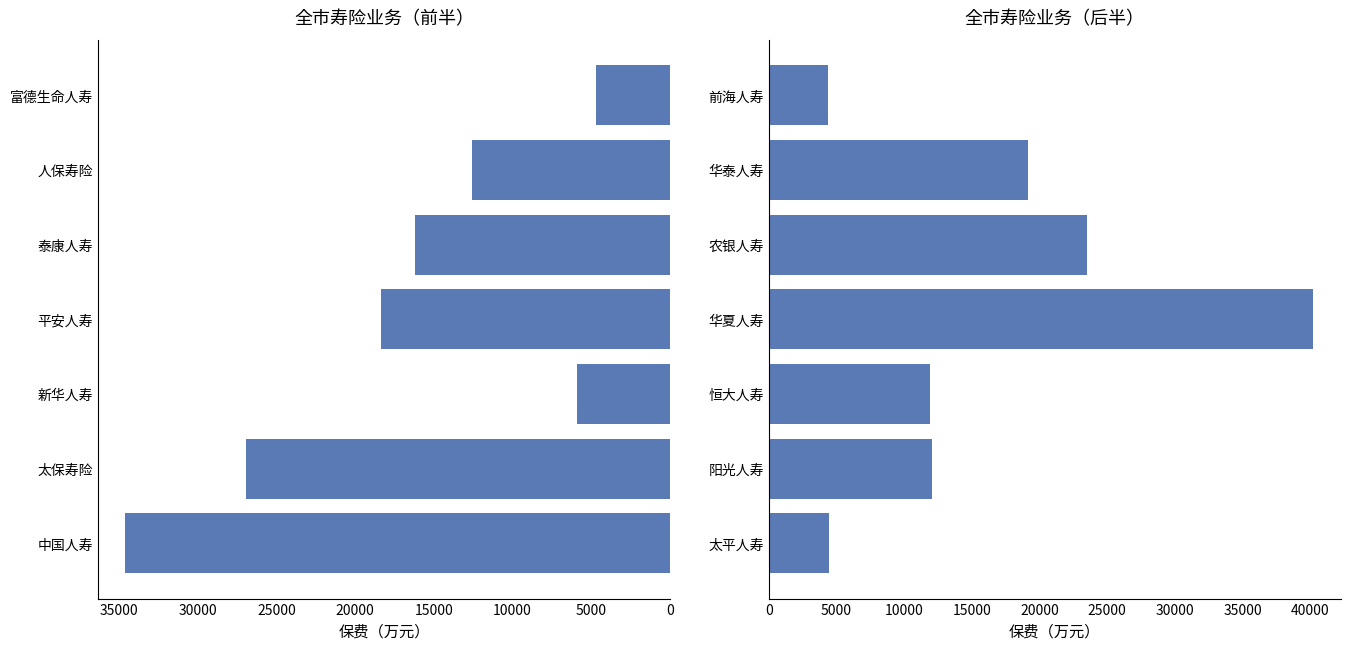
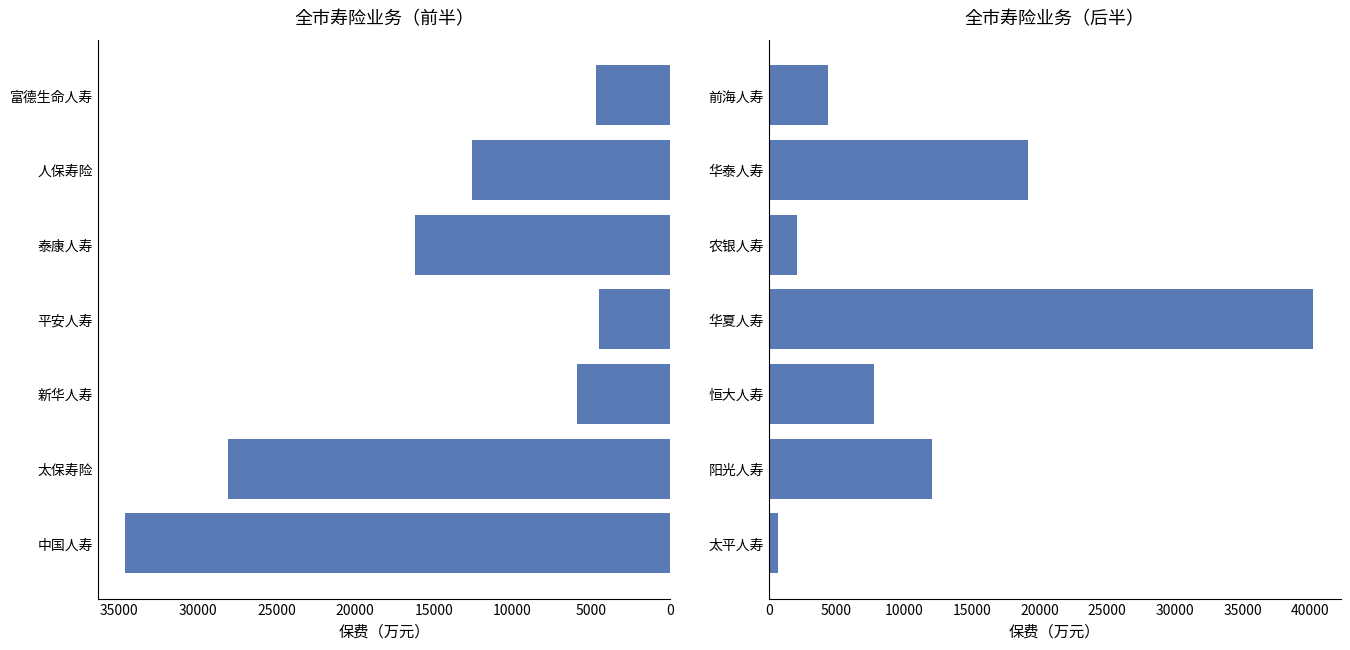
全市寿险业务（前半）, 平安人寿: 18400 -> 4500
全市寿险业务（前半）, 太保寿险: 26900 -> 28100
全市寿险业务（后半）, 农银人寿: 23500 -> 2100
全市寿险业务（后半）, 恒大人寿: 11900 -> 7800
全市寿险业务（后半）, 太平人寿: 4400 -> 600
